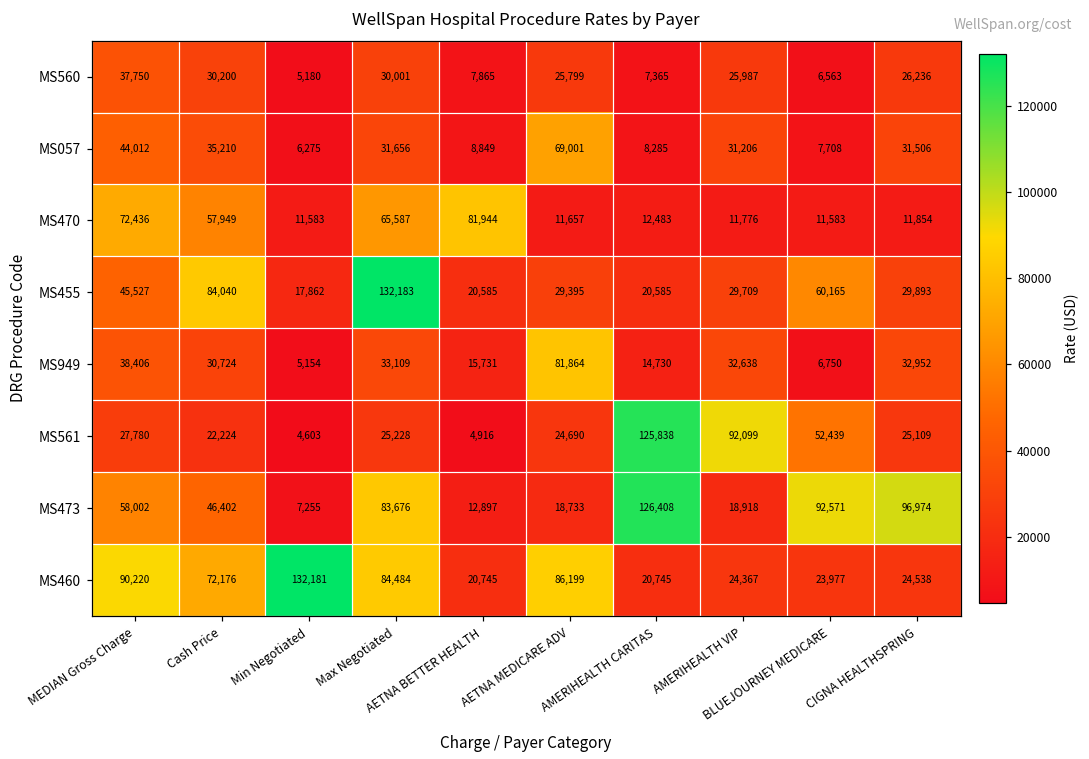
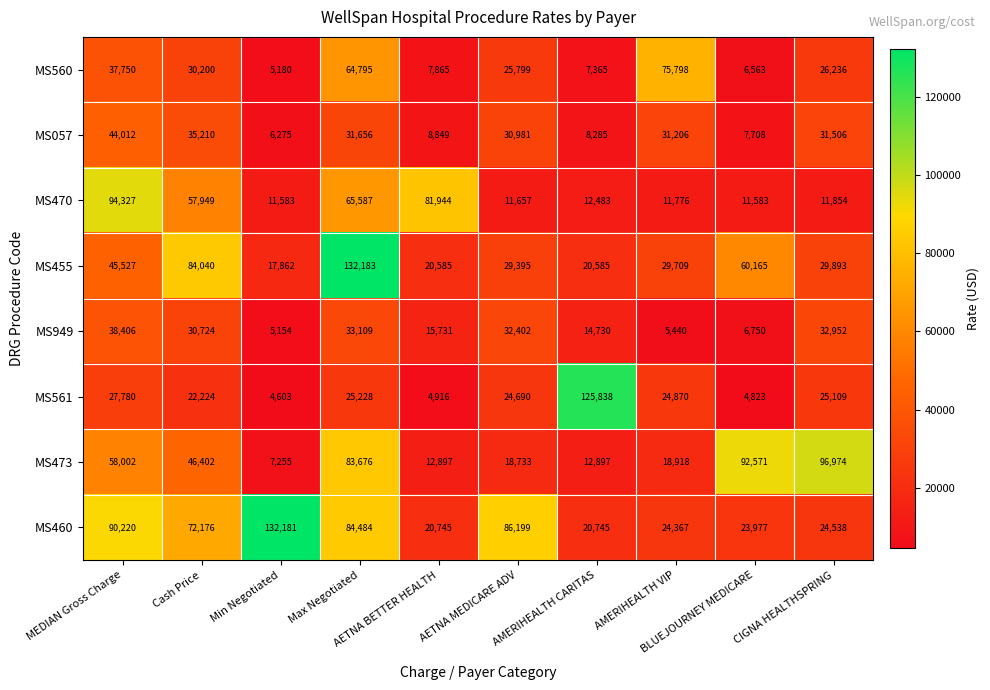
MS560, Max Negotiated: 30,001 -> 64,795
MS560, AMERIHEALTH VIP: 25,987 -> 75,798
MS057, AETNA MEDICARE ADV: 69,001 -> 30,981
MS470, MEDIAN Gross Charge: 72,436 -> 94,327
MS949, AETNA MEDICARE ADV: 81,864 -> 32,402
MS949, AMERIHEALTH VIP: 32,638 -> 5,440
MS561, AMERIHEALTH VIP: 92,099 -> 24,870
MS561, BLUEJOURNEY MEDICARE: 52,439 -> 4,823
MS473, AMERIHEALTH CARITAS: 126,408 -> 12,897
